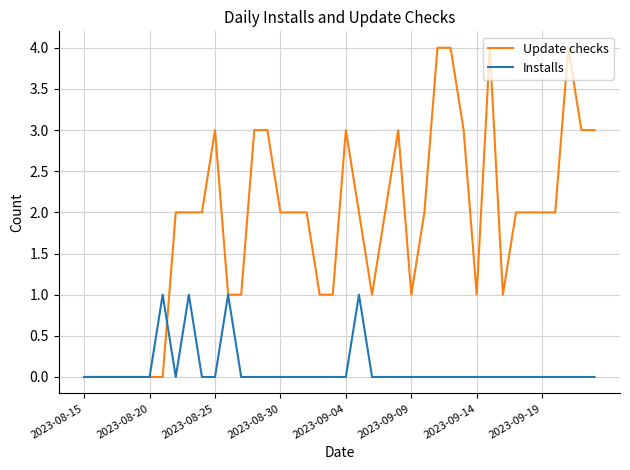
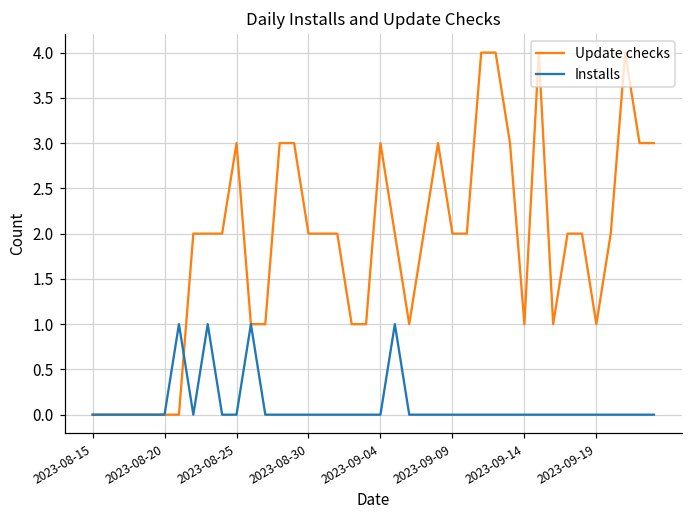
Update checks, 2023-09-09: 1 -> 2
Update checks, 2023-09-19: 2 -> 1
